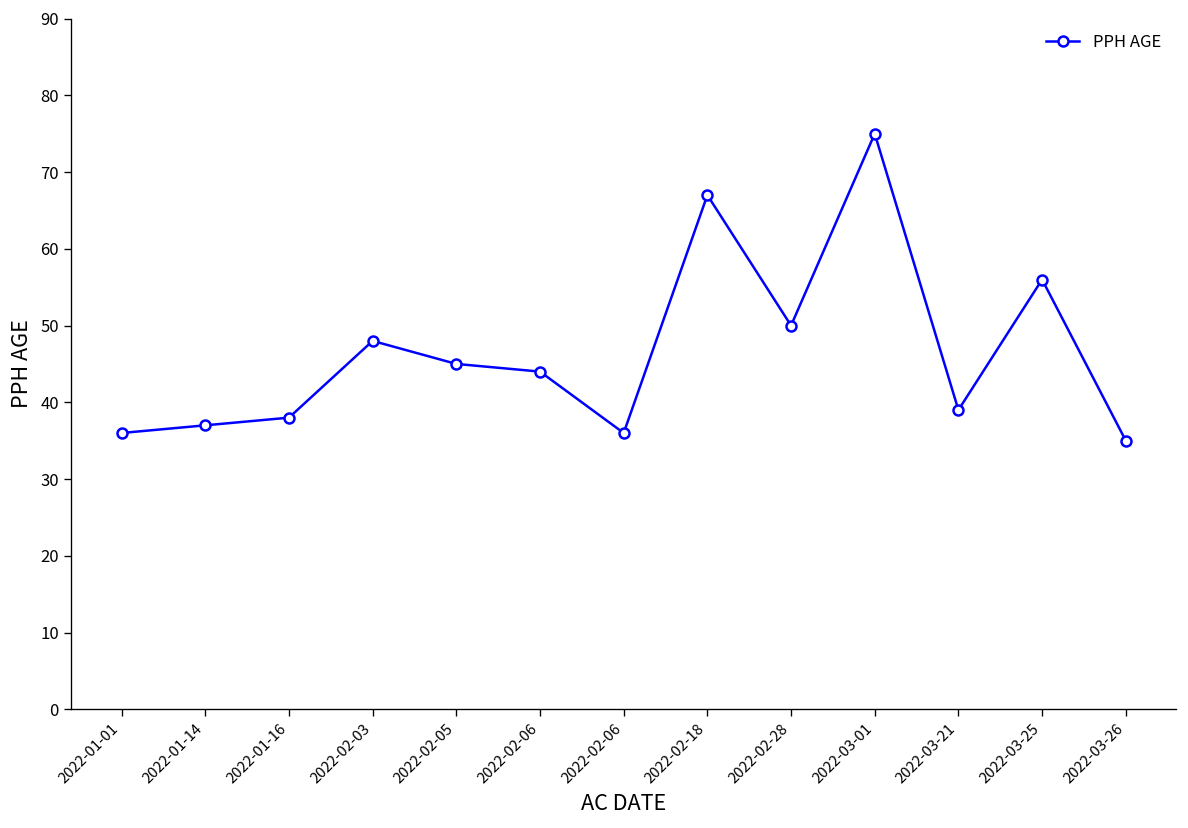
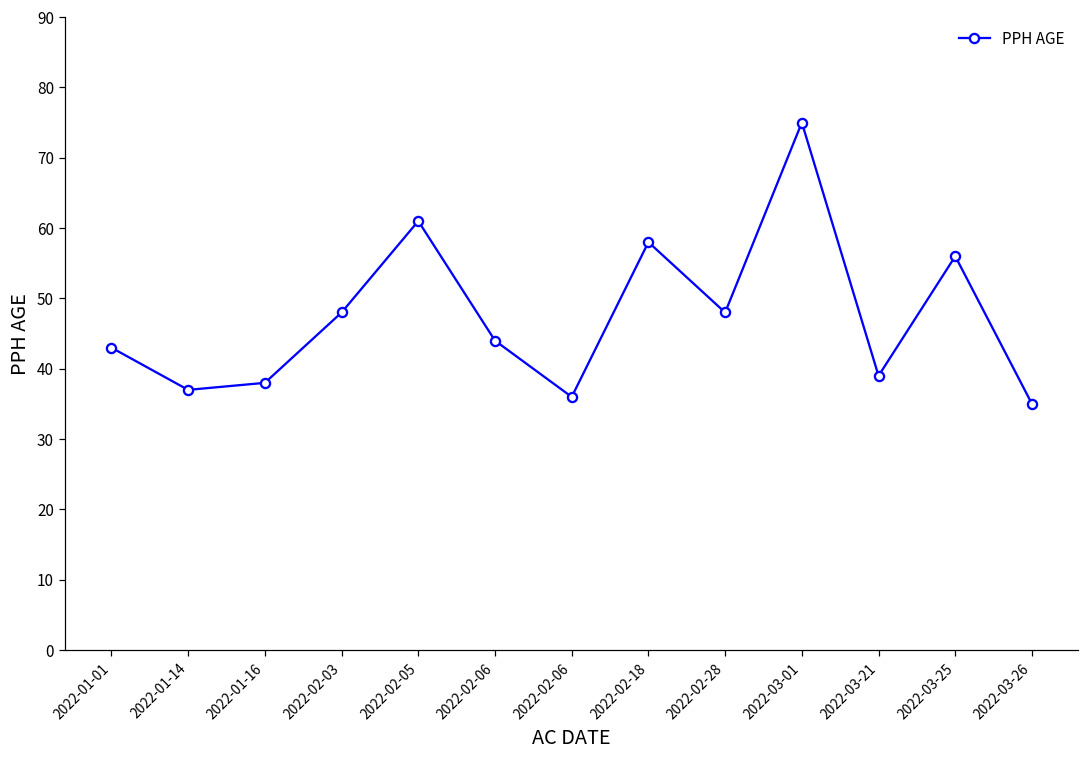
2022-01-01: 36 -> 43
2022-02-05: 45 -> 61
2022-02-18: 67 -> 58
2022-02-28: 50 -> 48
